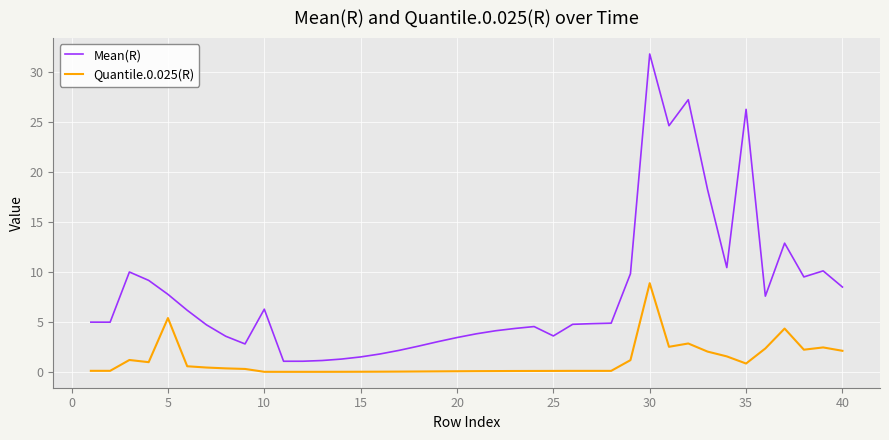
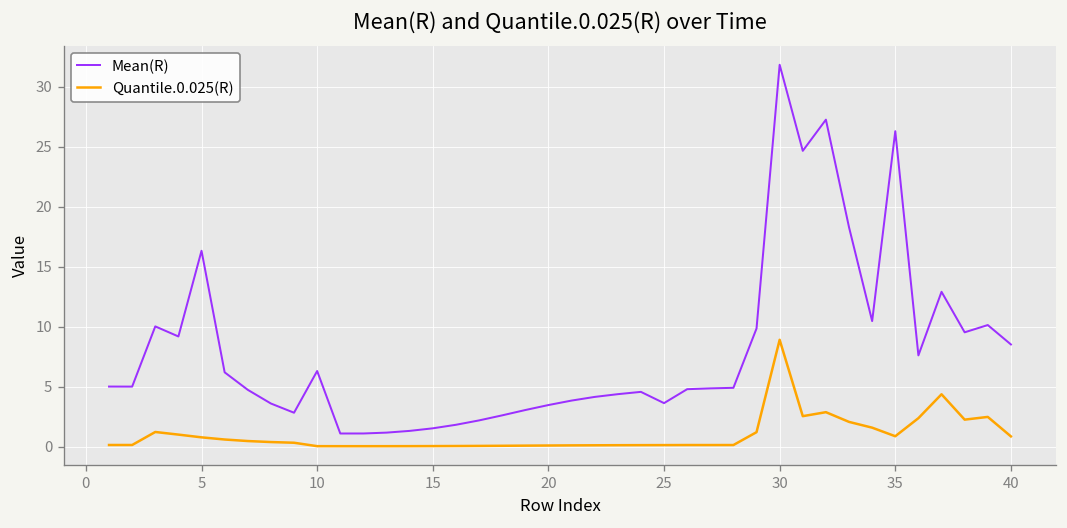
Mean(R), 5: 8 -> 16
Quantile.0.025(R), 5: 5 -> 1
Quantile.0.025(R), 40: 2 -> 1
